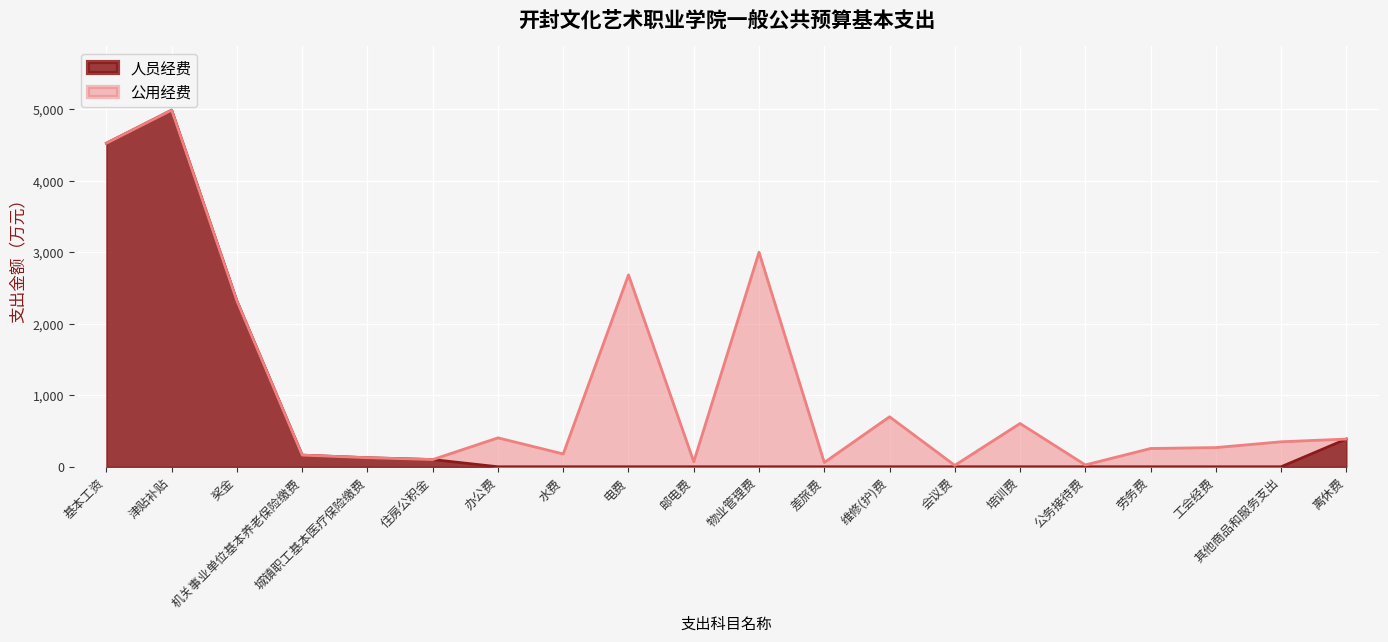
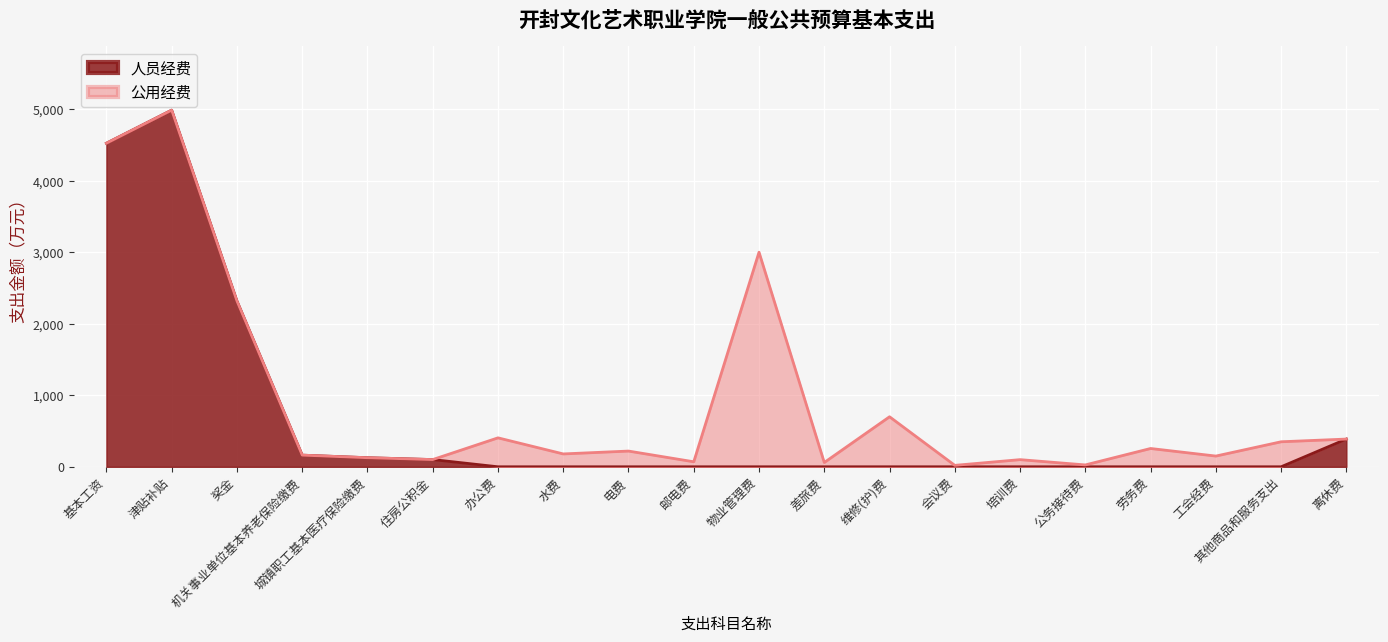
公用经费, 电费: 2,700 -> 200
公用经费, 培训费: 600 -> 100
公用经费, 工会经费: 300 -> 200
